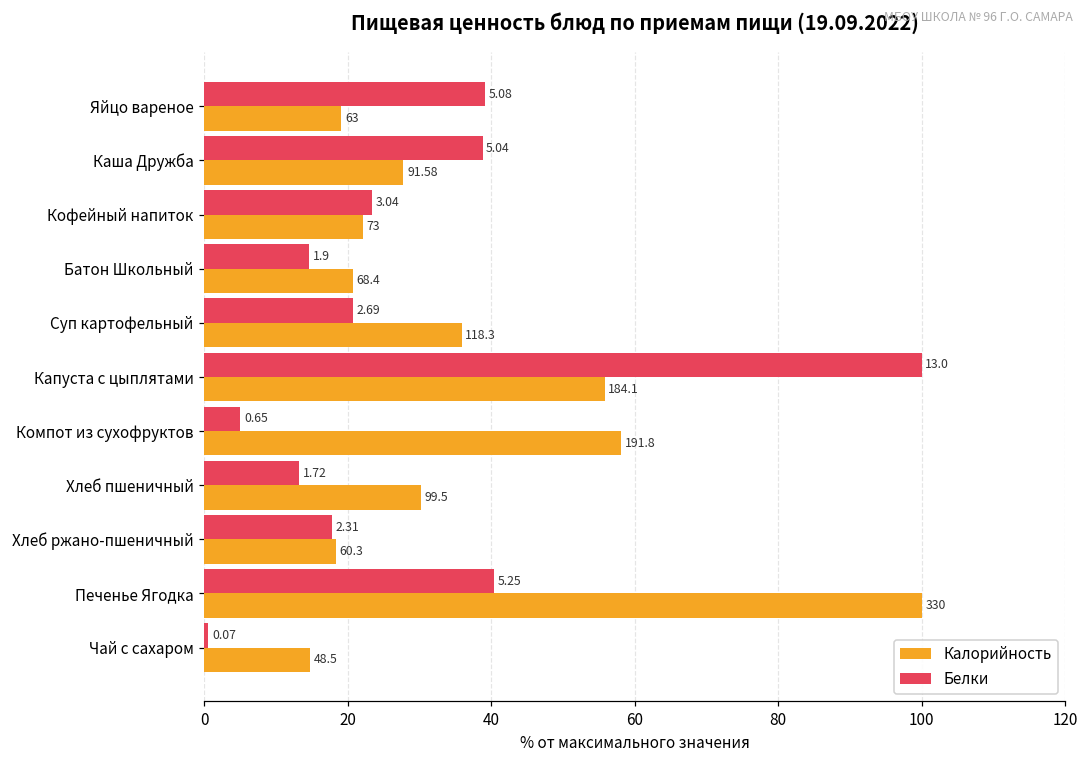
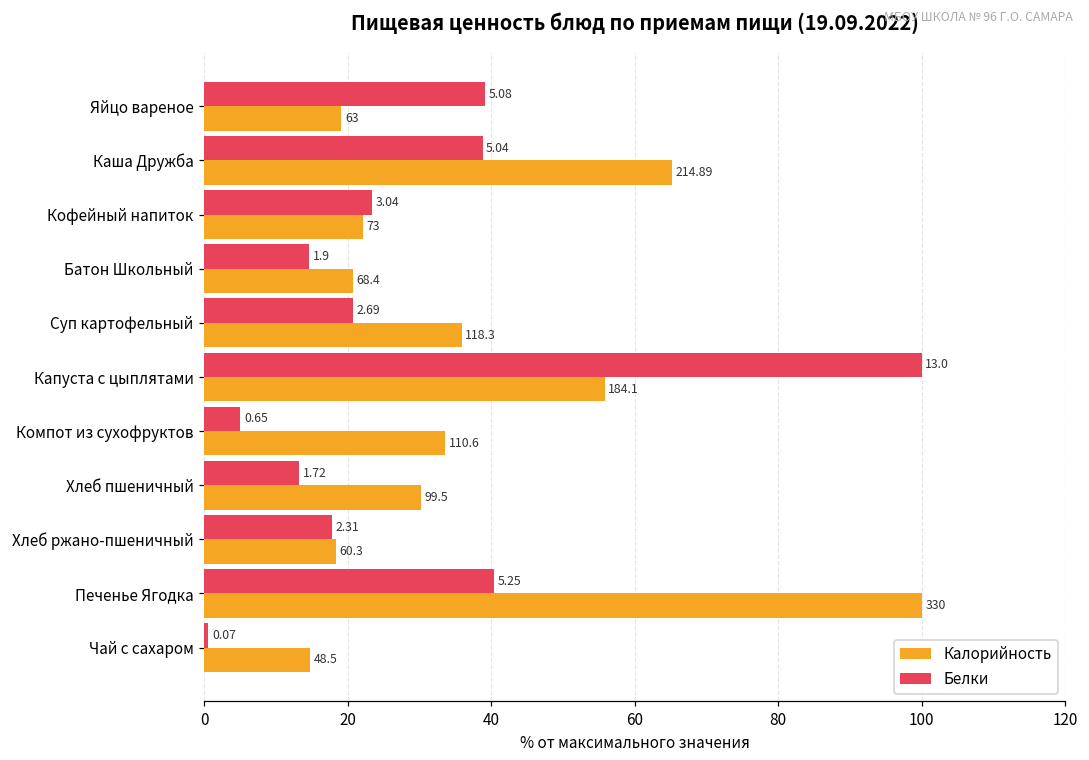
Калорийность, Каша Дружба: 91.58 -> 214.89
Калорийность, Компот из сухофруктов: 191.8 -> 110.6
